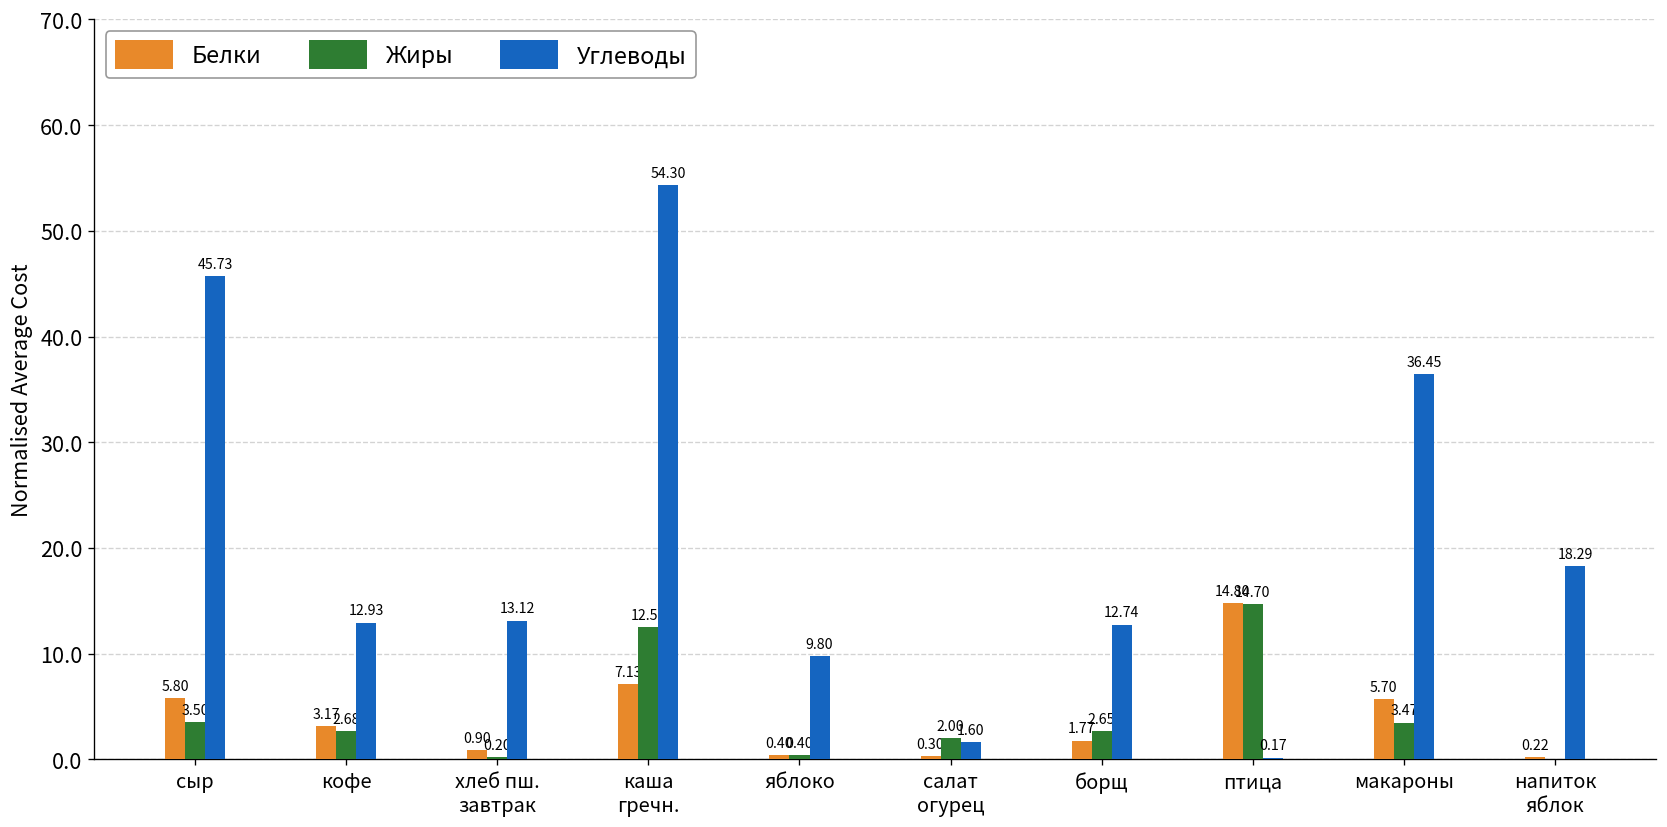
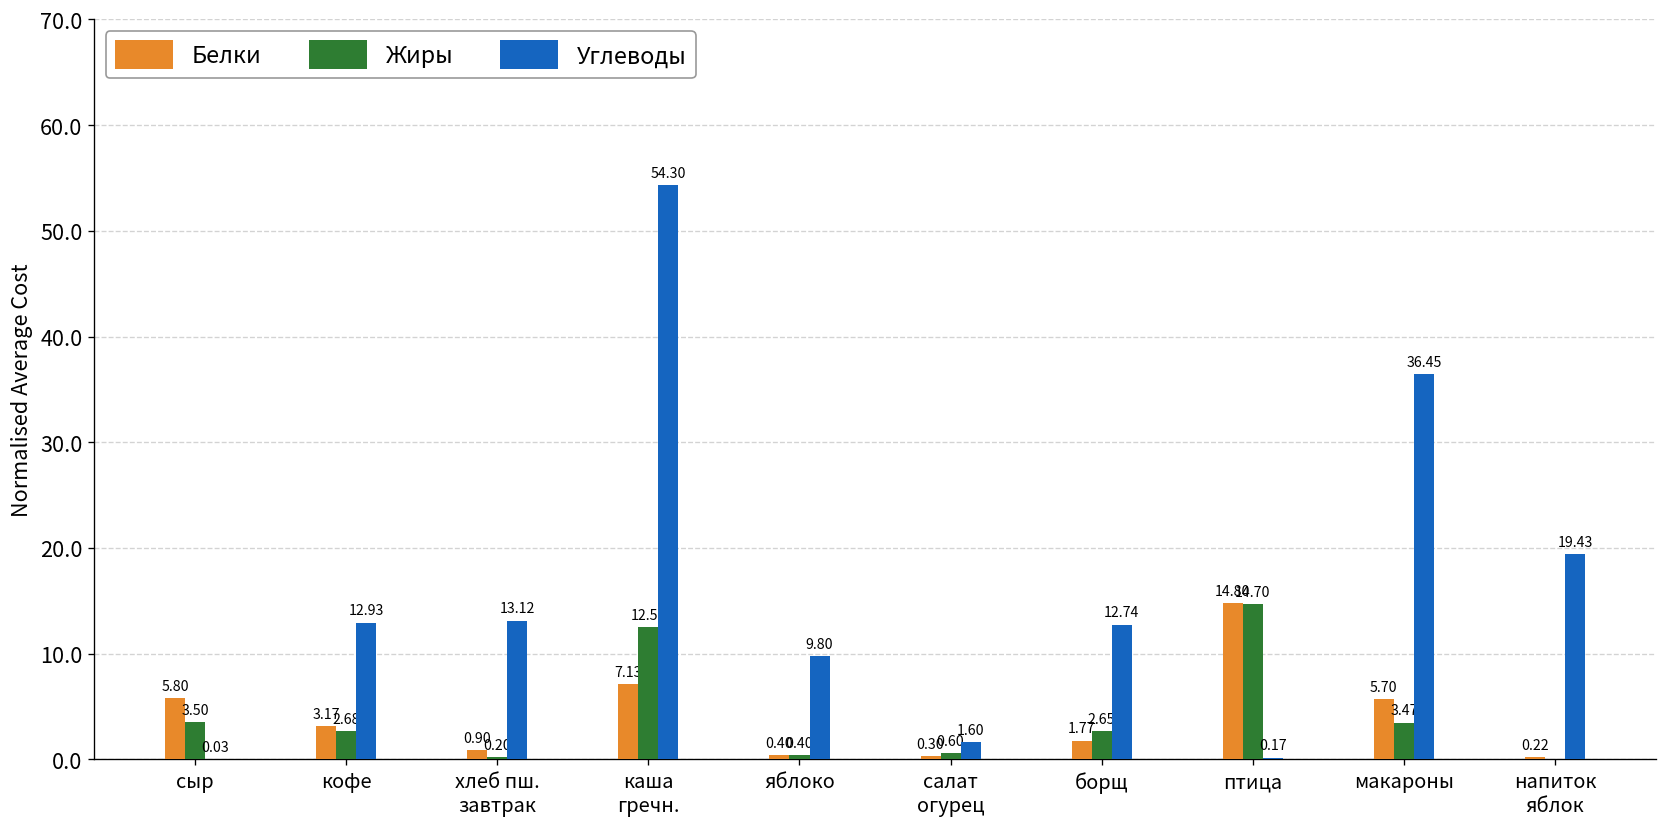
Углеводы, сыр: 45.73 -> 0.03
Жиры, салат огурец: 2.00 -> 0.60
Углеводы, напиток яблок: 18.29 -> 19.43
